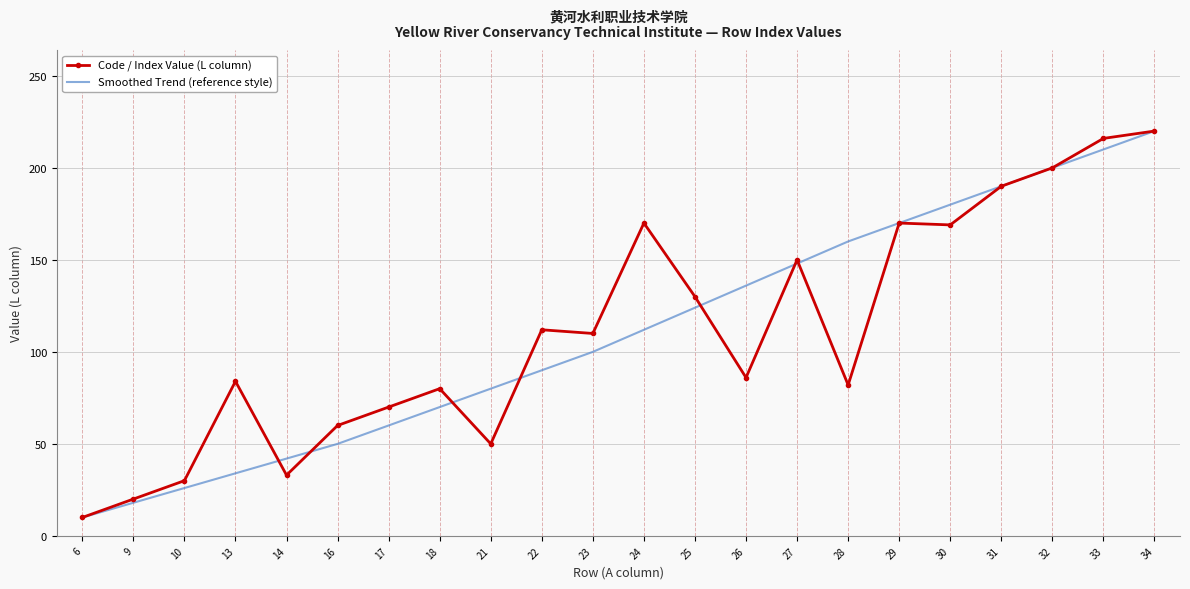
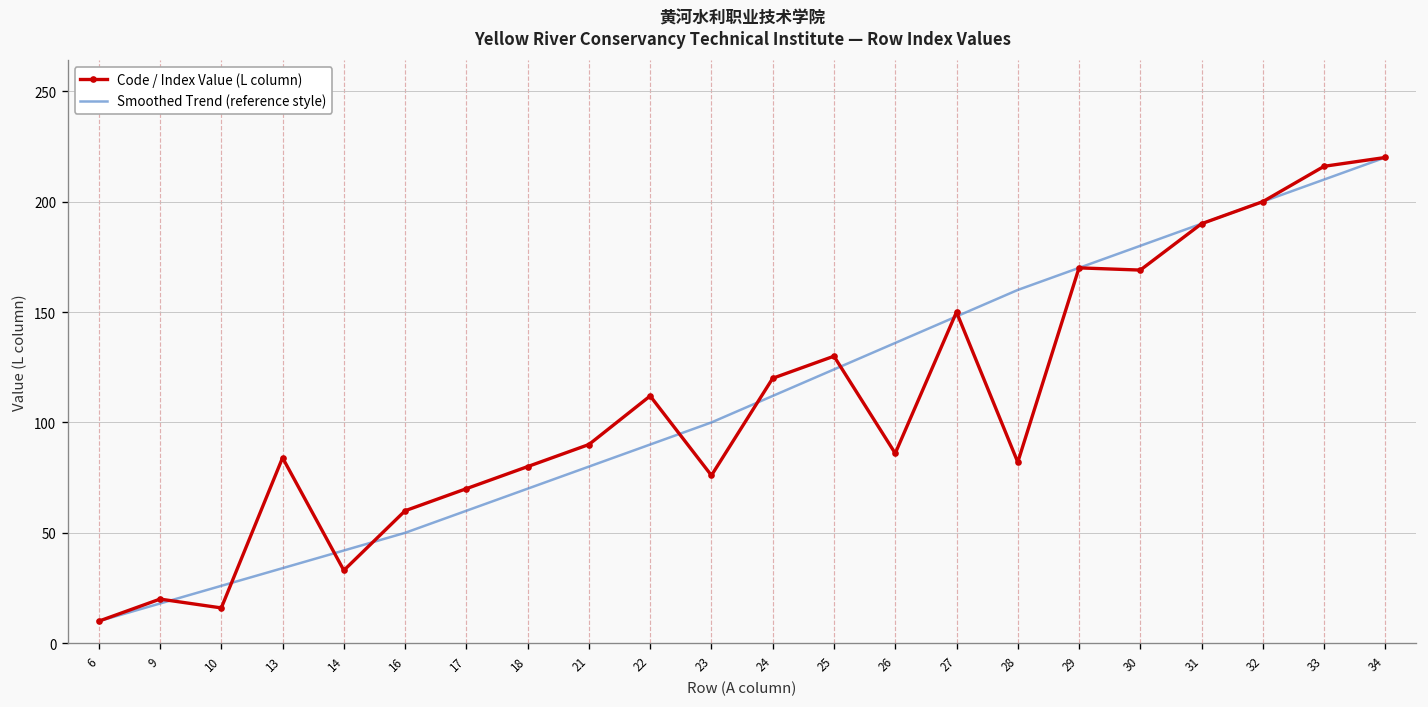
Code / Index Value (L column), 10: 30 -> 16
Code / Index Value (L column), 21: 50 -> 90
Code / Index Value (L column), 23: 110 -> 76
Code / Index Value (L column), 24: 170 -> 120
